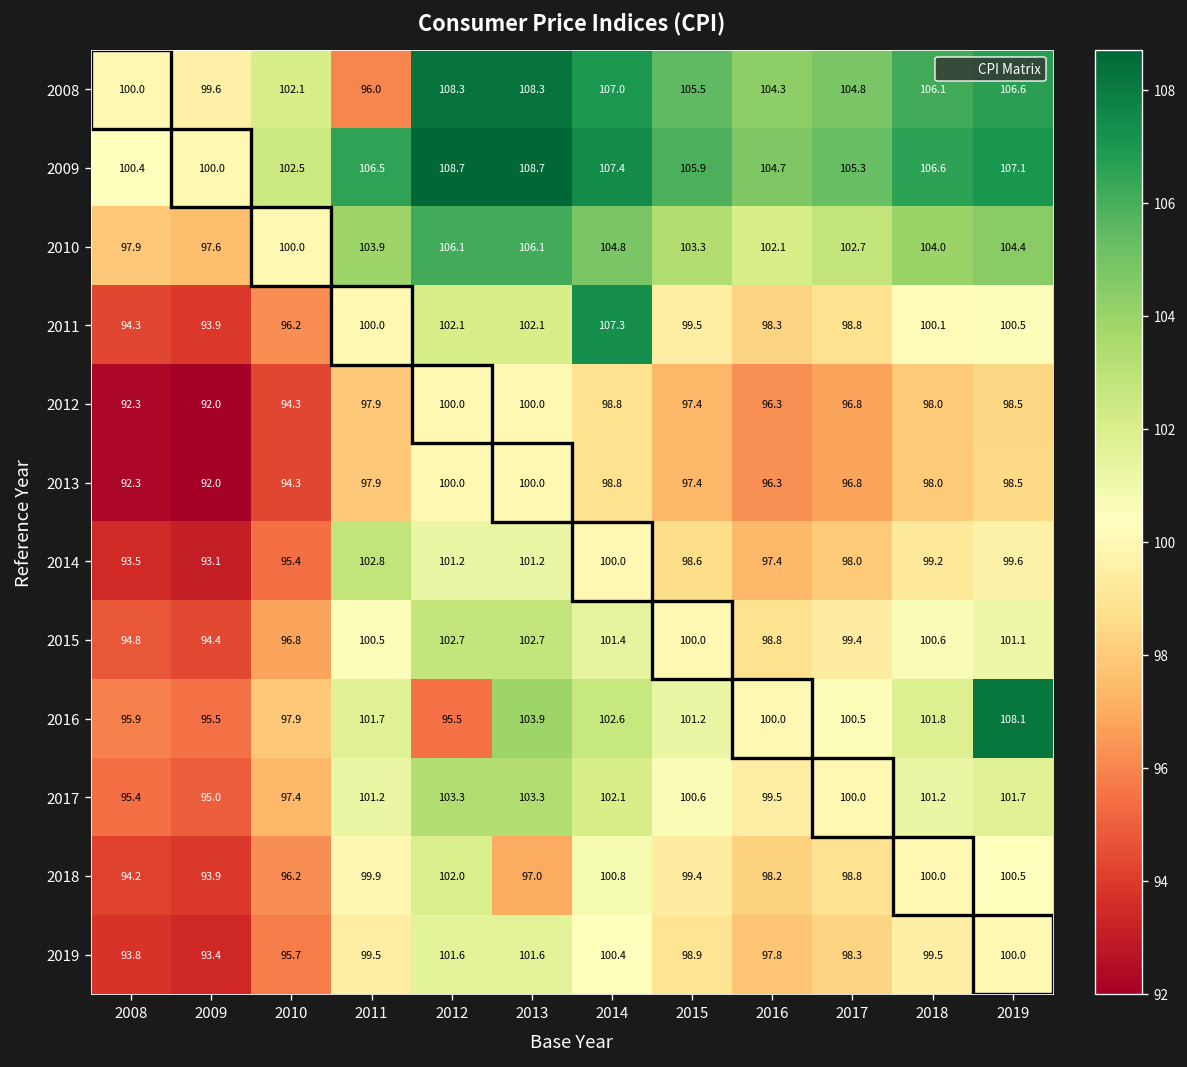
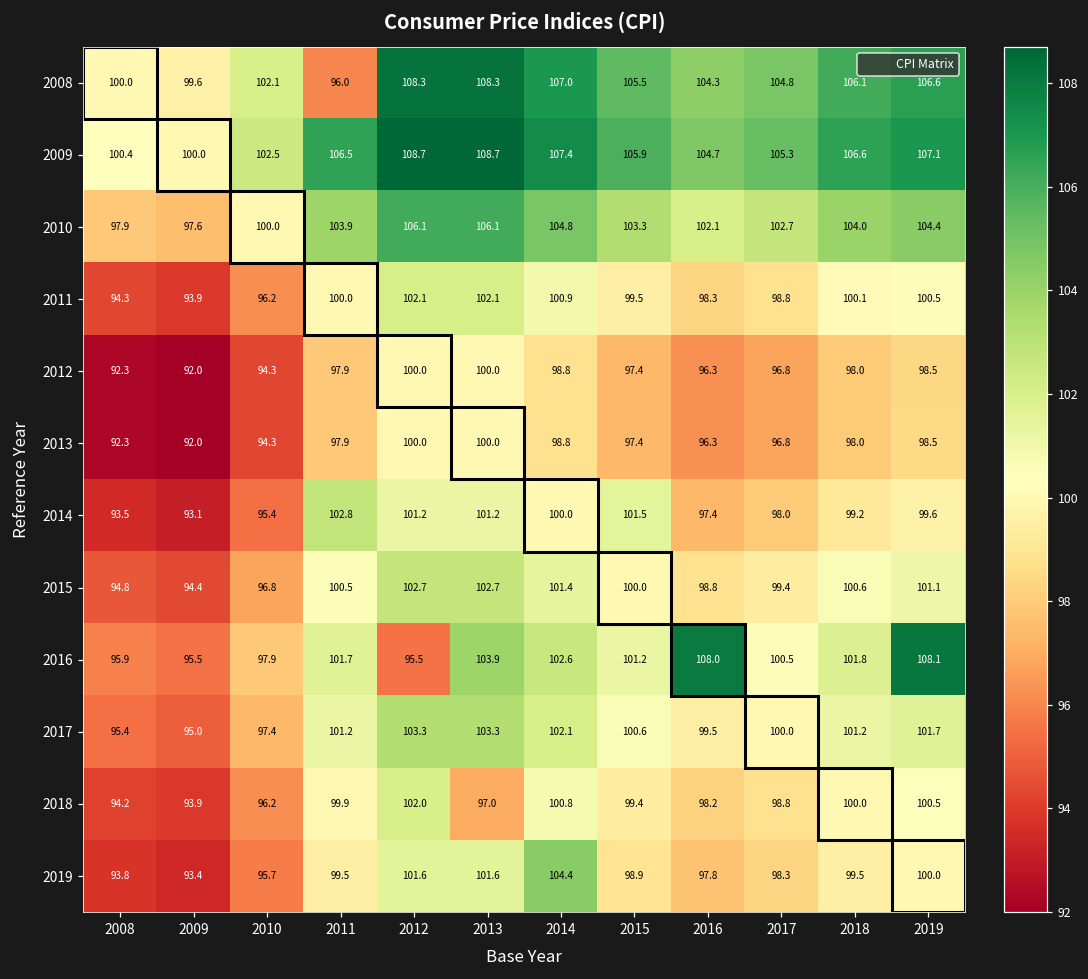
2011, 2014: 107.3 -> 100.9
2014, 2015: 98.6 -> 101.5
2016, 2016: 100.0 -> 108.0
2019, 2014: 100.4 -> 104.4
